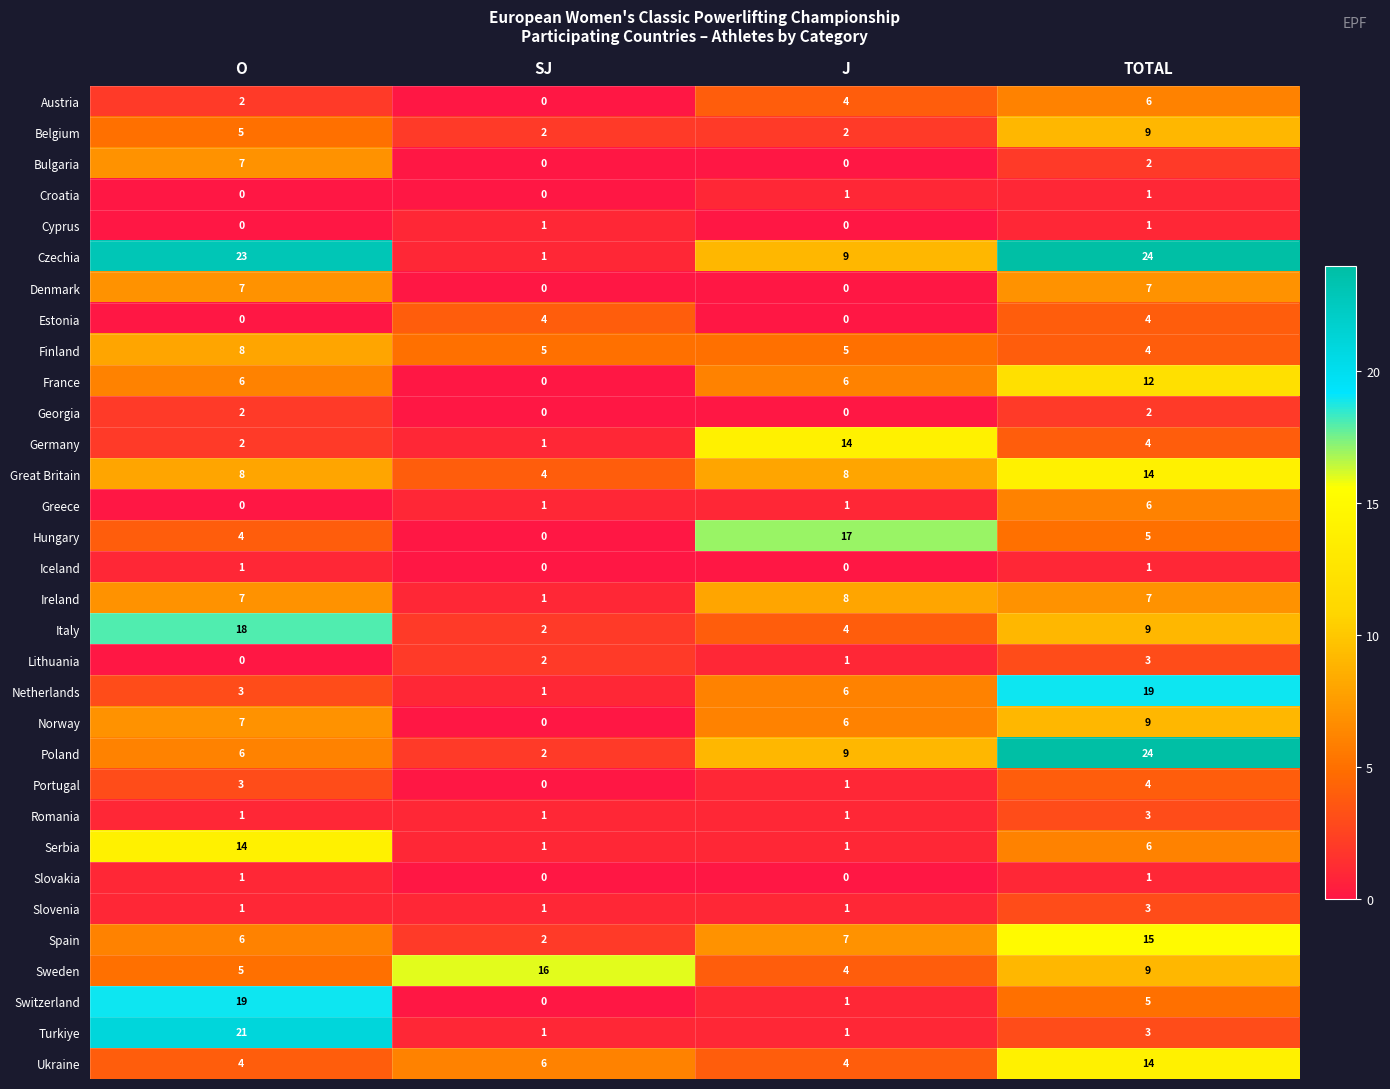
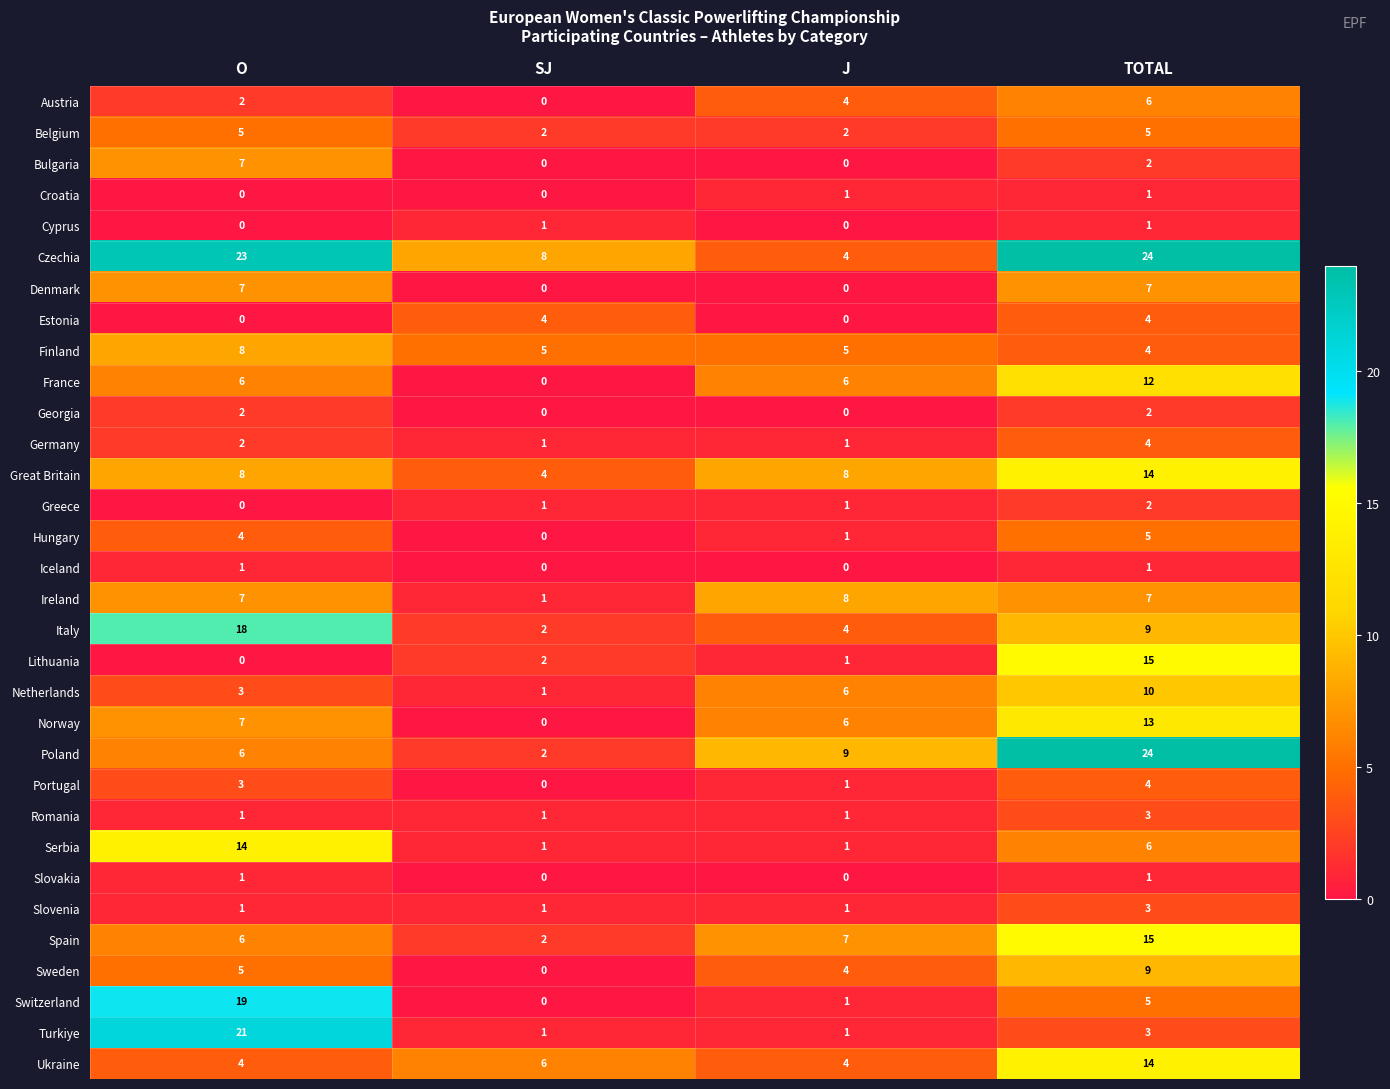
Belgium, TOTAL: 9 -> 5
Czechia, SJ: 1 -> 8
Czechia, J: 9 -> 4
Germany, J: 14 -> 1
Greece, TOTAL: 6 -> 2
Hungary, J: 17 -> 1
Lithuania, TOTAL: 3 -> 15
Netherlands, TOTAL: 19 -> 10
Norway, TOTAL: 9 -> 13
Sweden, SJ: 16 -> 0
